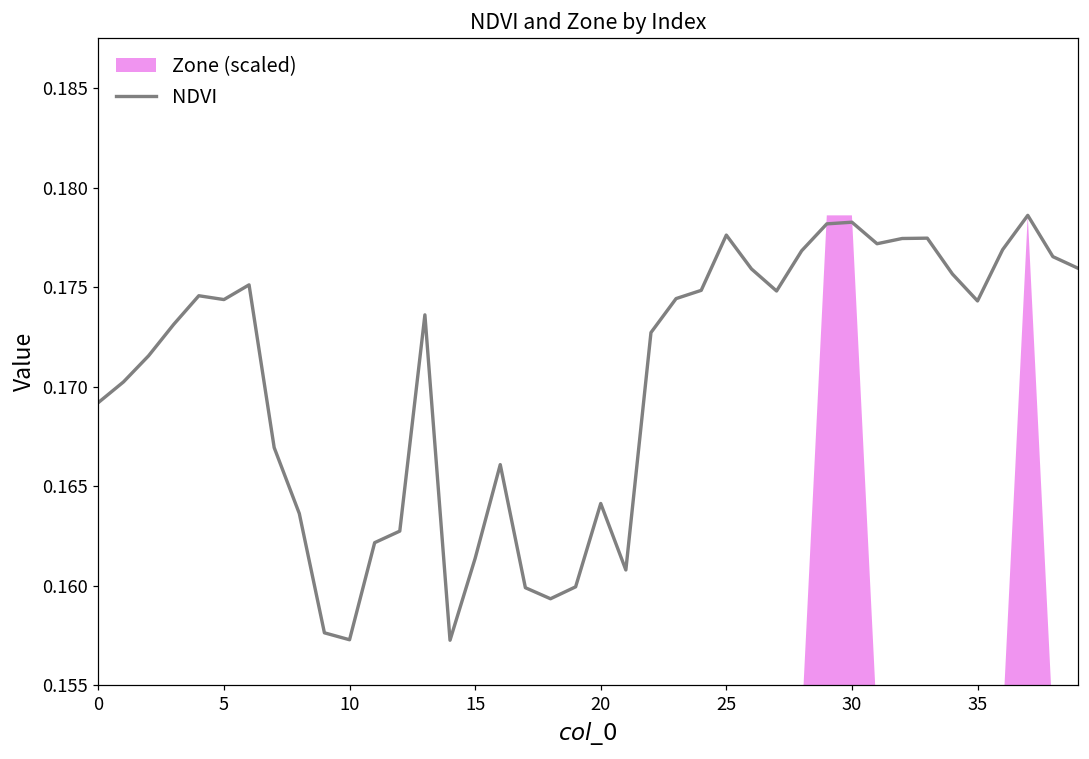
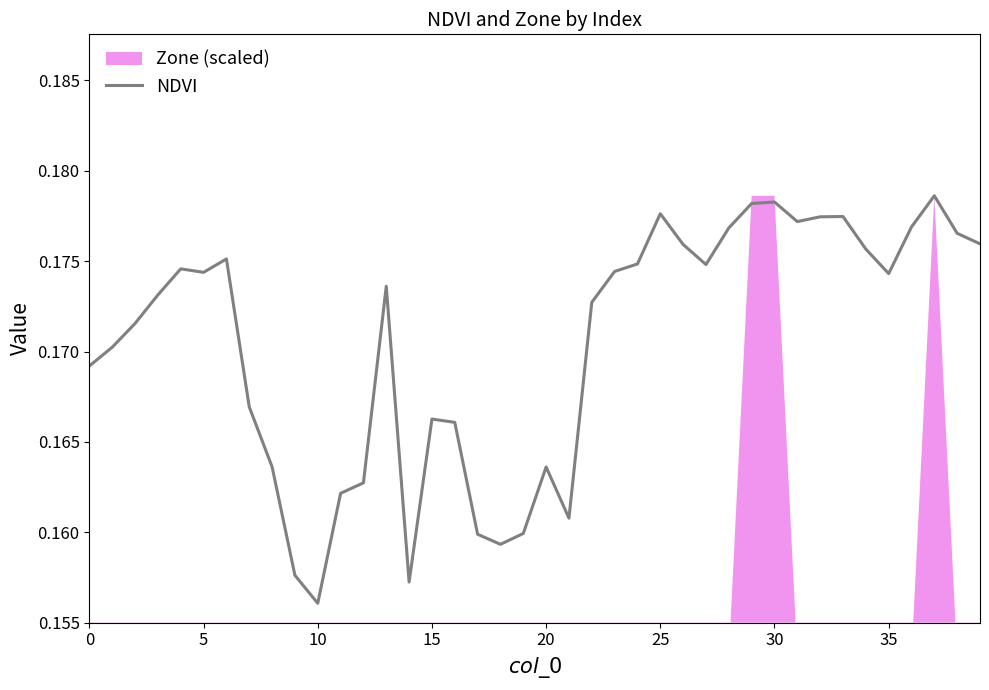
NDVI, 10: 0.1573 -> 0.1561
NDVI, 15: 0.1614 -> 0.1663
NDVI, 20: 0.1641 -> 0.1636
